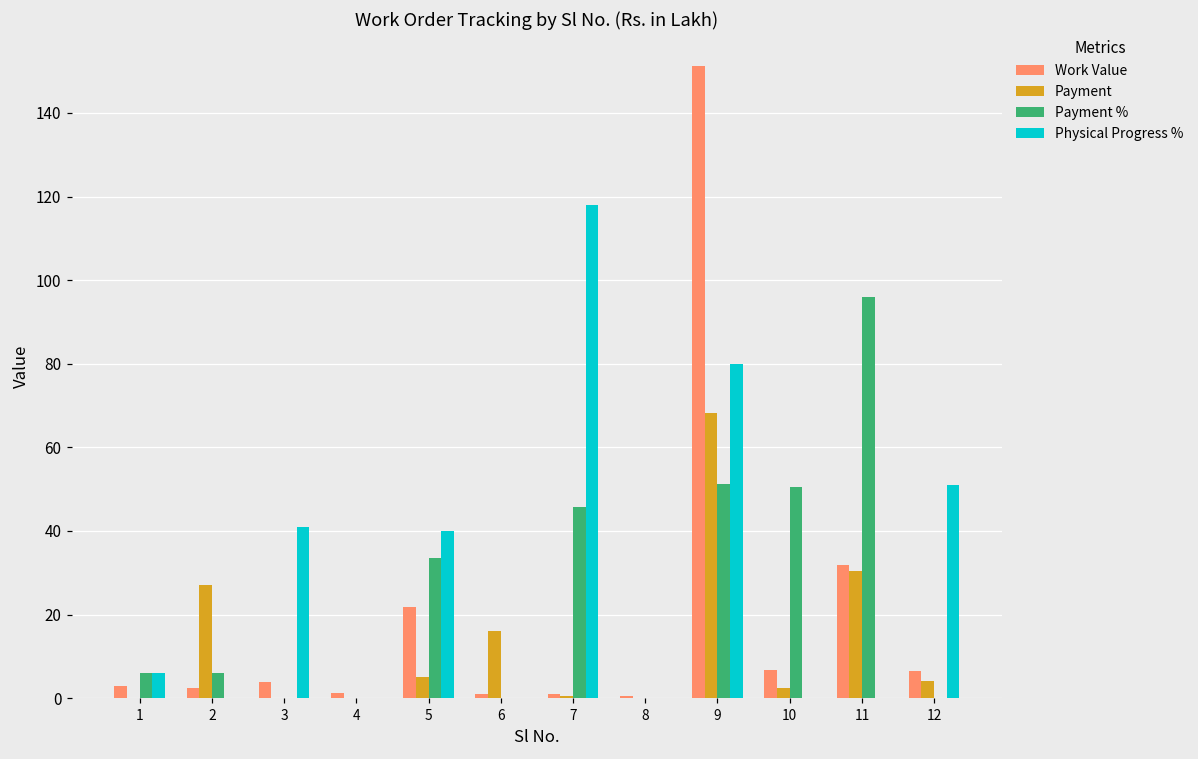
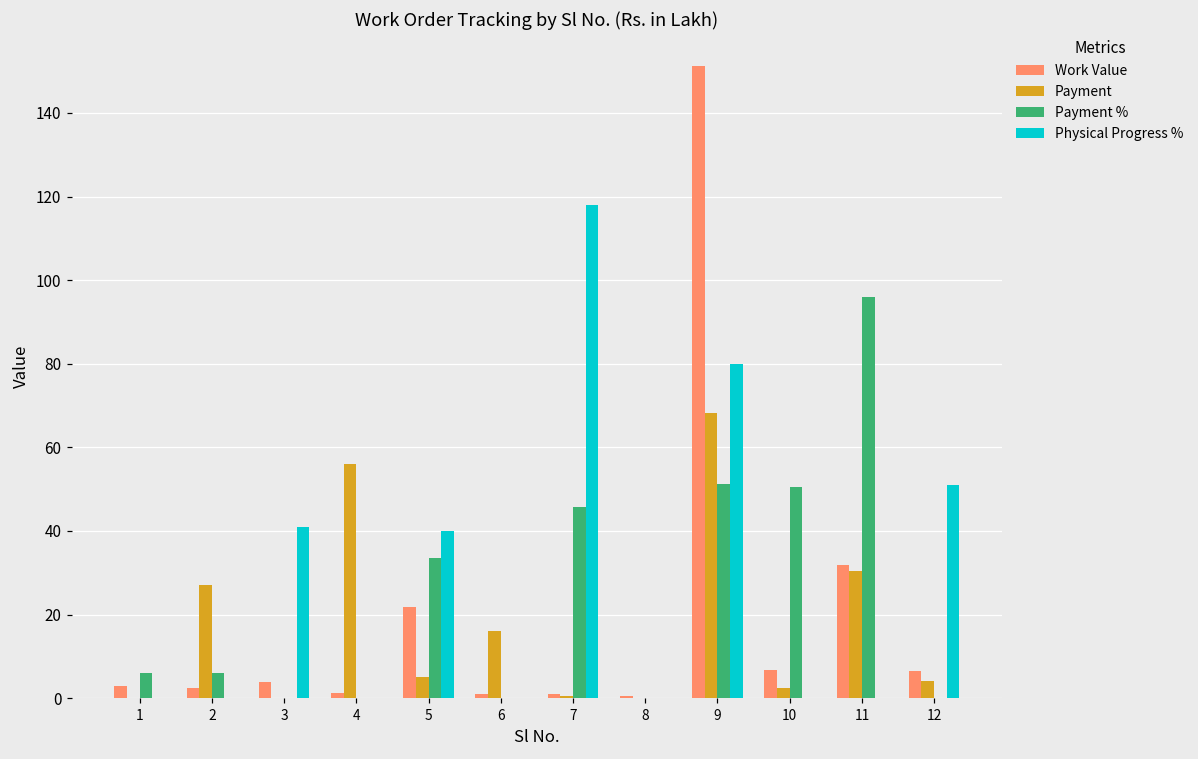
Physical Progress %, 1: 6 -> 0
Payment, 4: 0 -> 56
